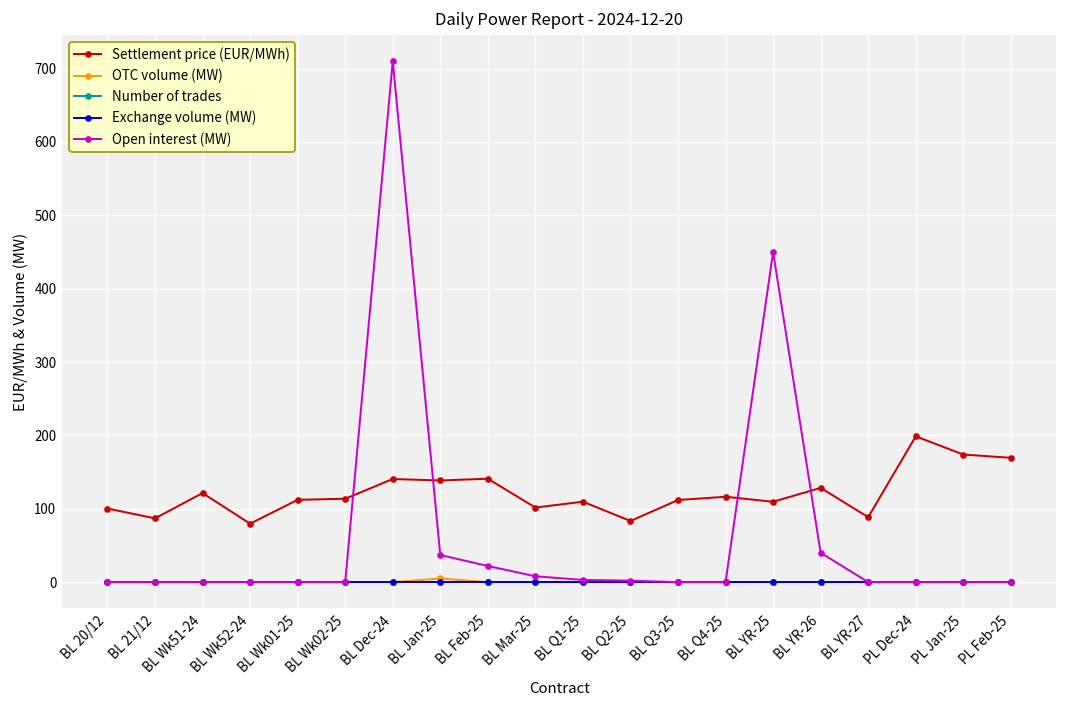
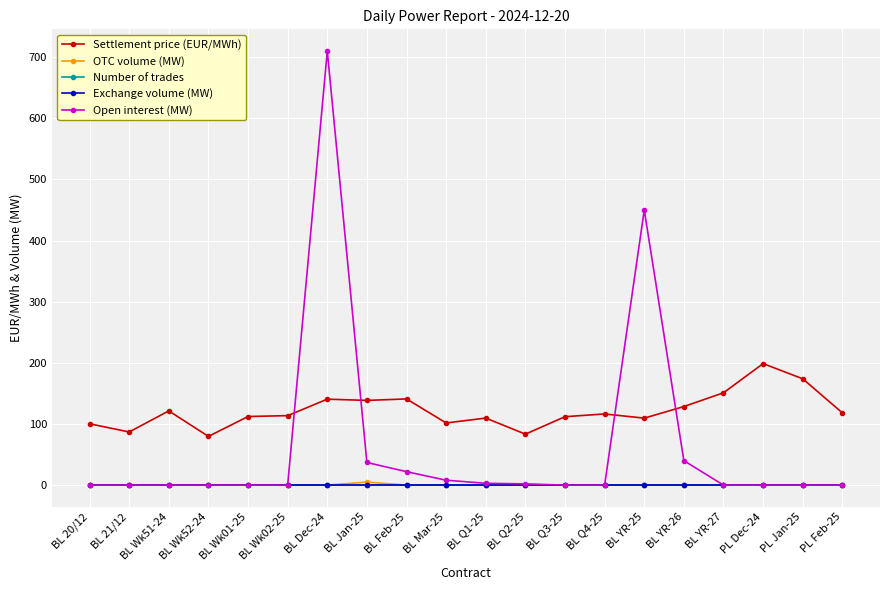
Settlement price (EUR/MWh), BL YR-27: 90 -> 150
Settlement price (EUR/MWh), PL Feb-25: 170 -> 120
